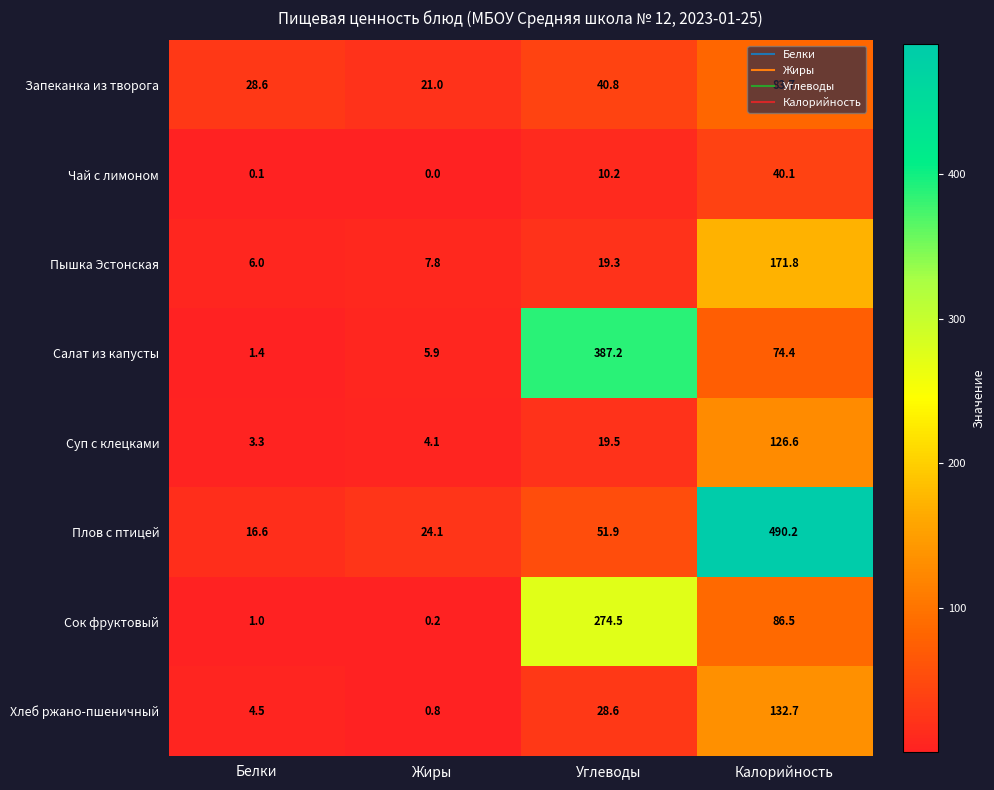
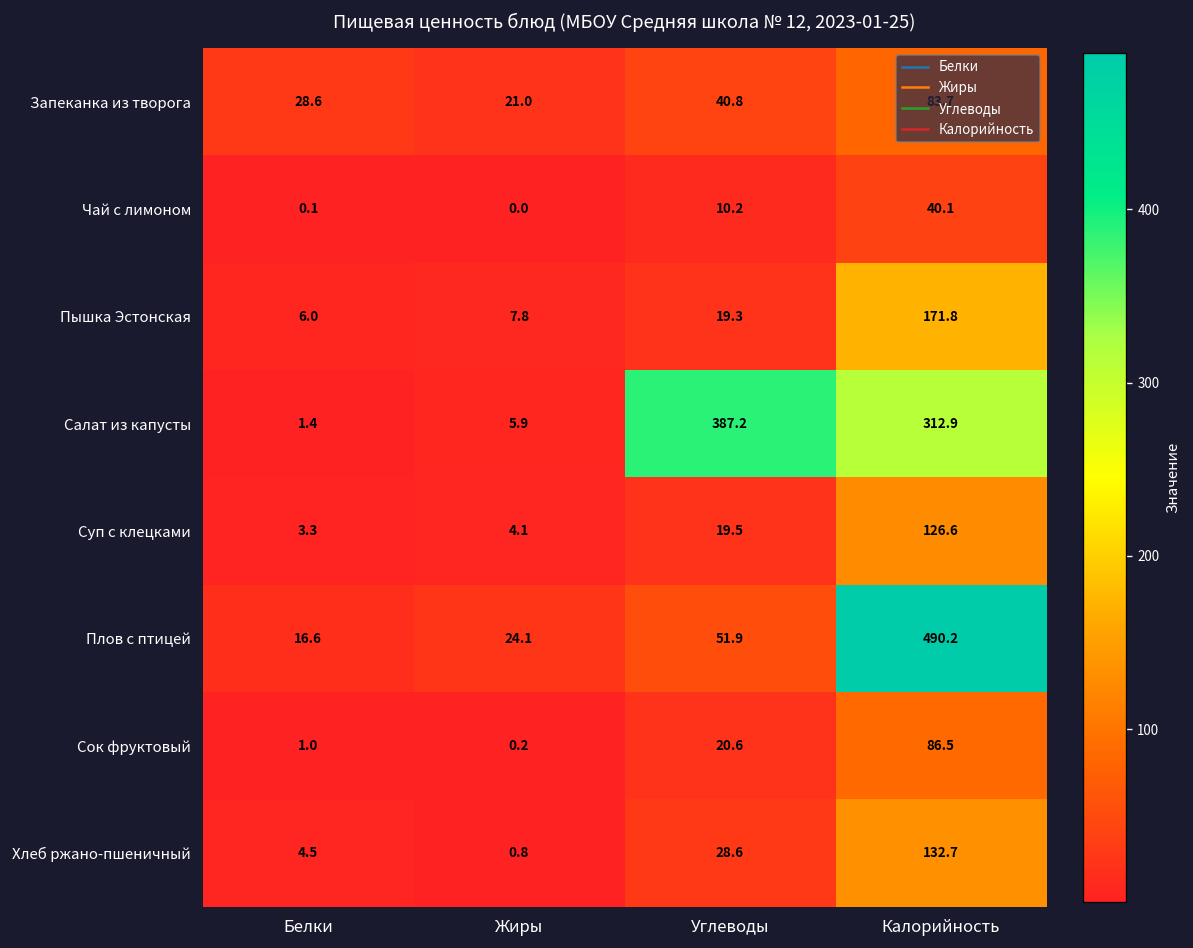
Салат из капусты, Калорийность: 74.4 -> 312.9
Сок фруктовый, Углеводы: 274.5 -> 20.6
